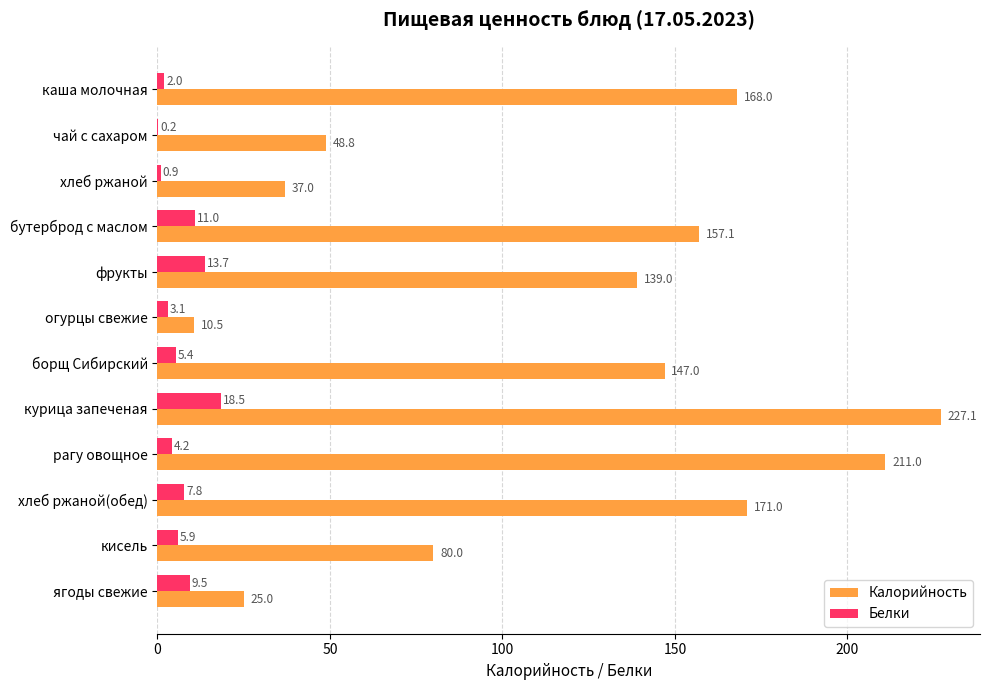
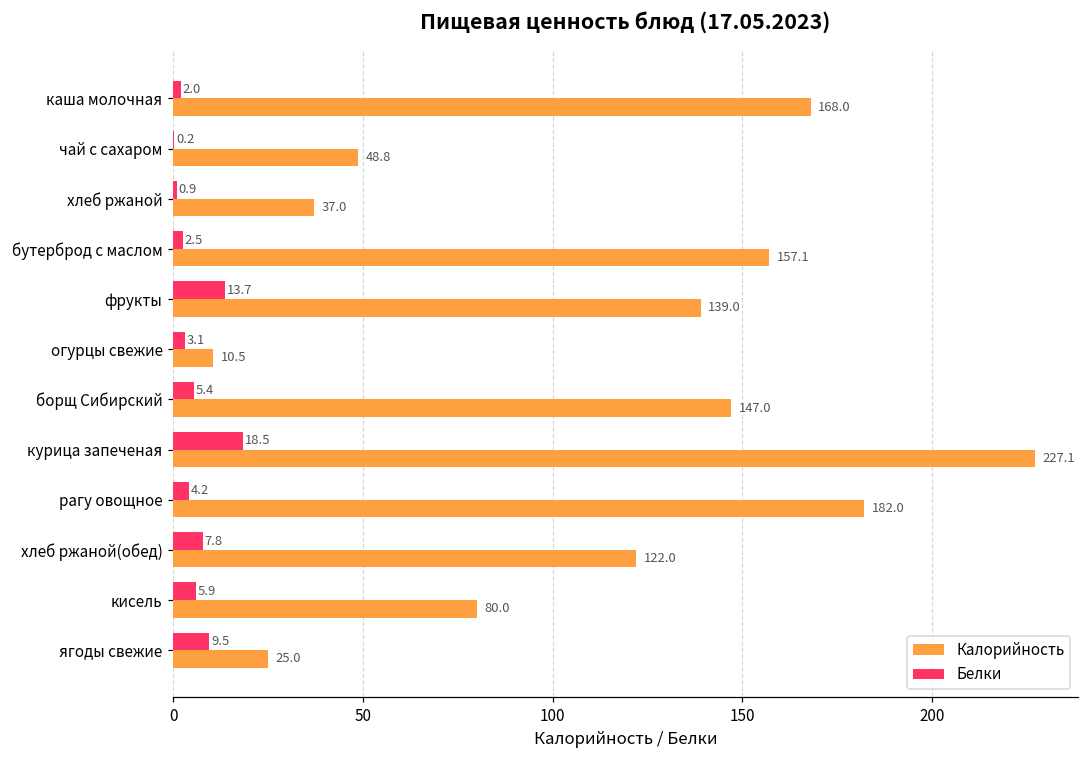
Белки, бутерброд с маслом: 11.0 -> 2.5
Калорийность, рагу овощное: 211.0 -> 182.0
Калорийность, хлеб ржаной(обед): 171.0 -> 122.0
